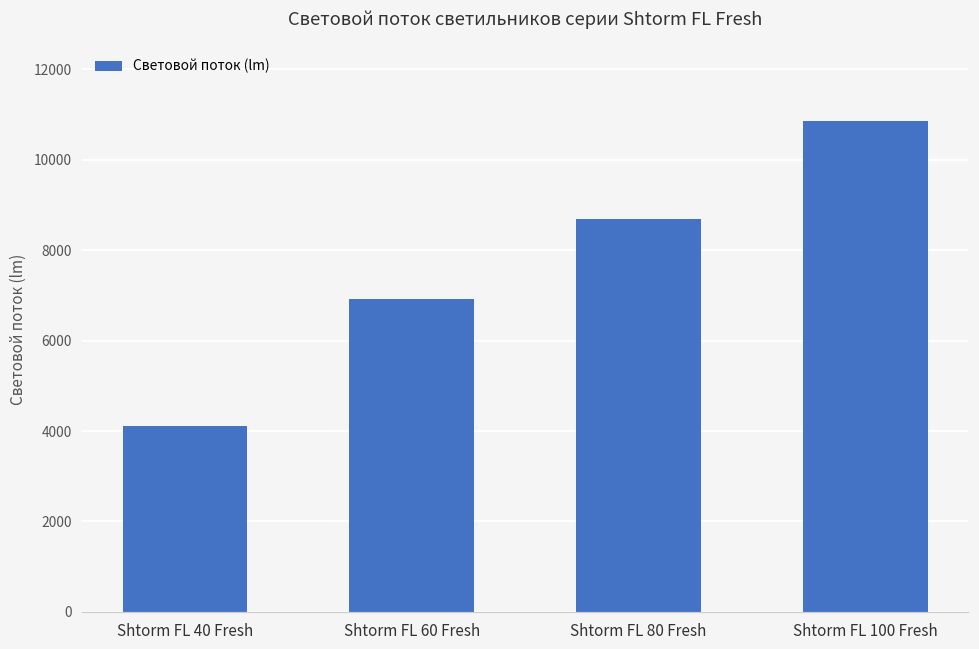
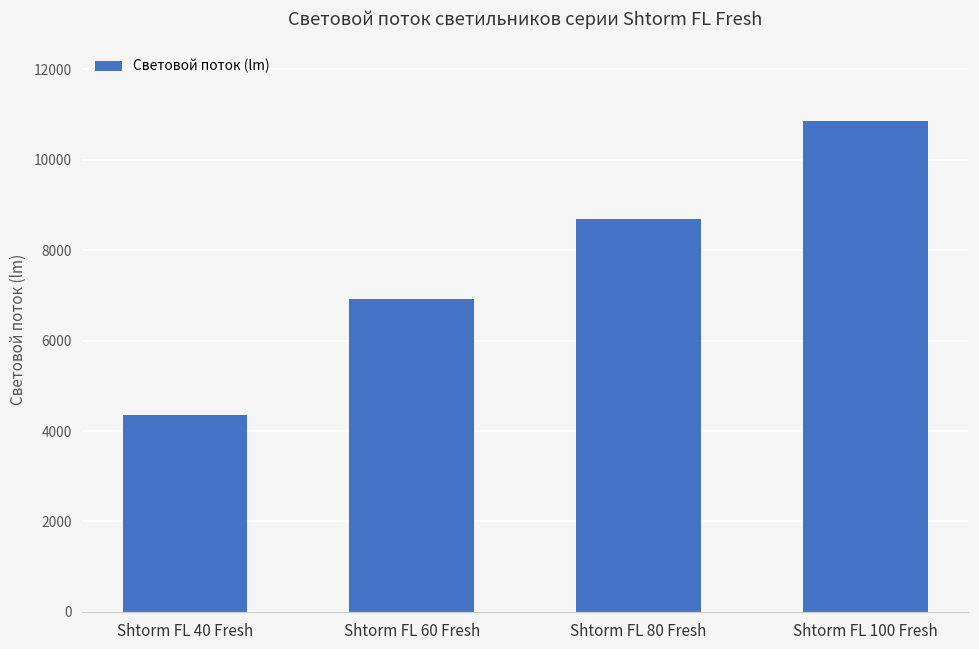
Shtorm FL 40 Fresh: 4100 -> 4300
